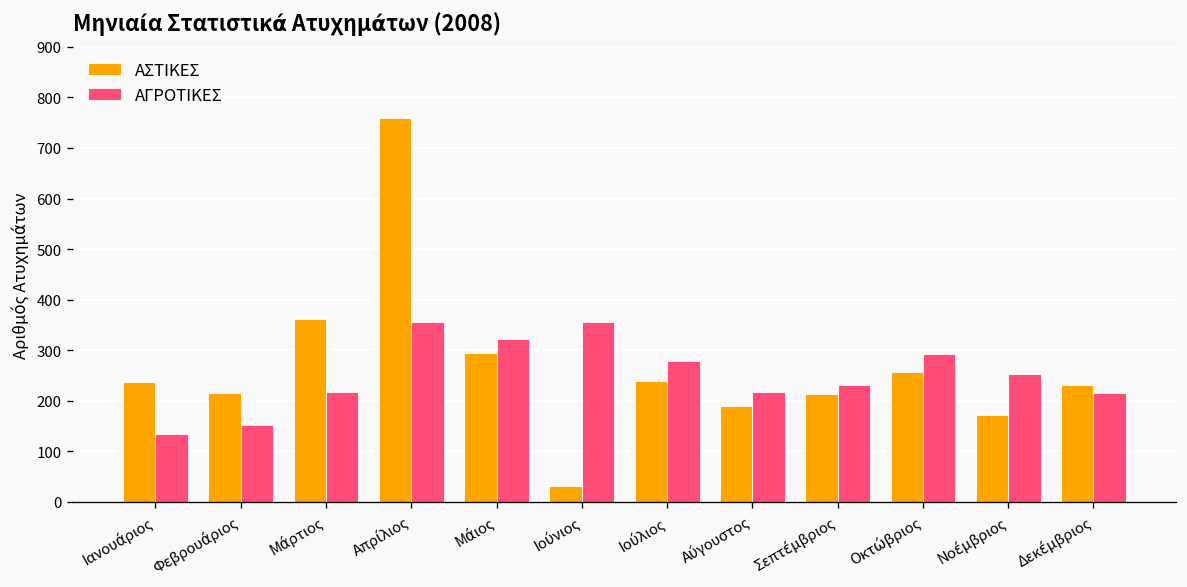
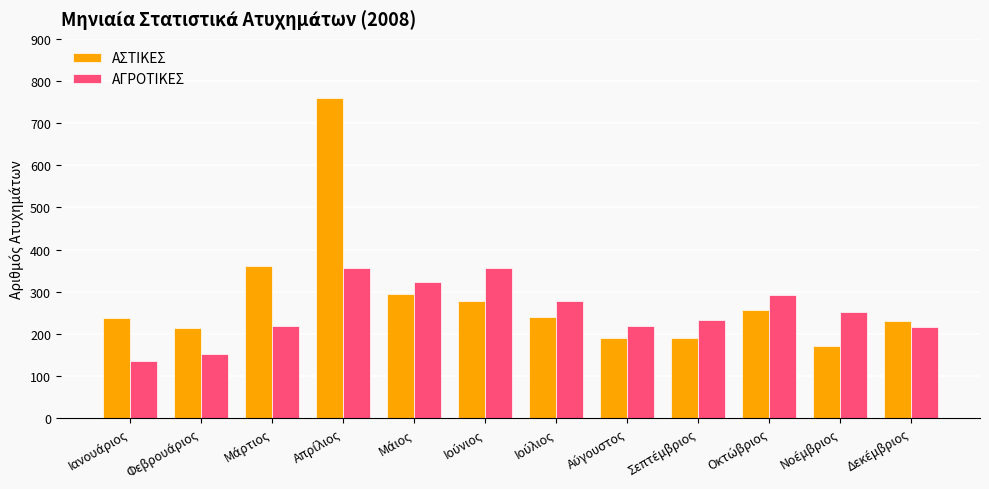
ΑΣΤΙΚΕΣ, Ιούνιος: 30 -> 280
ΑΣΤΙΚΕΣ, Σεπτέμβριος: 210 -> 190
